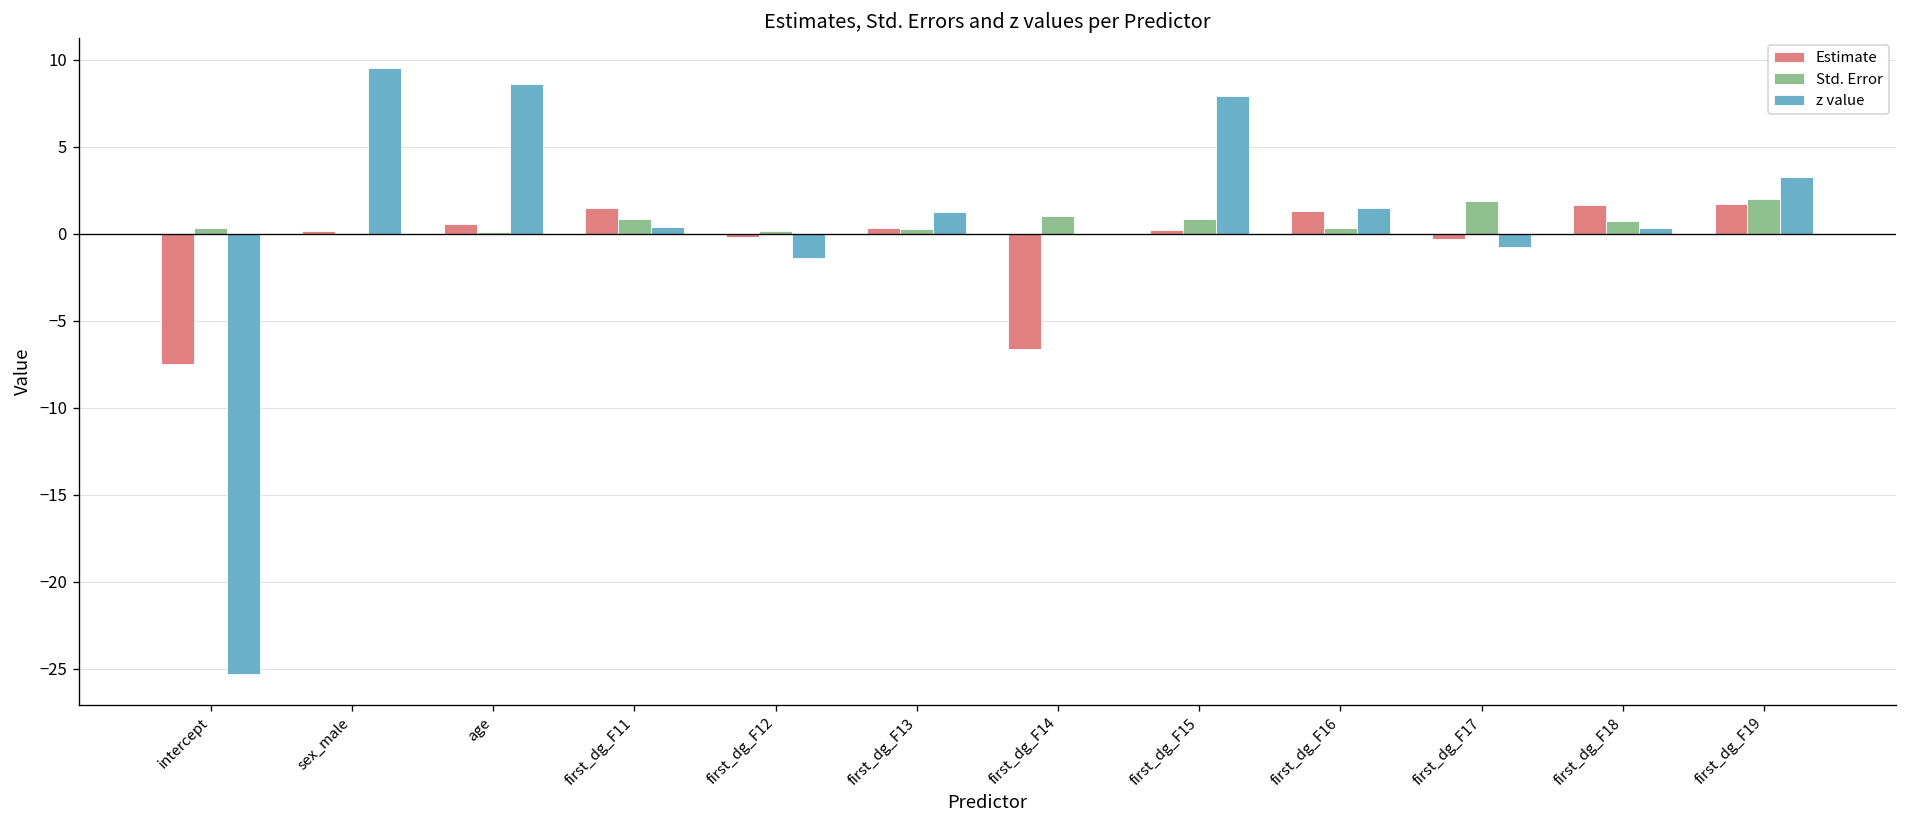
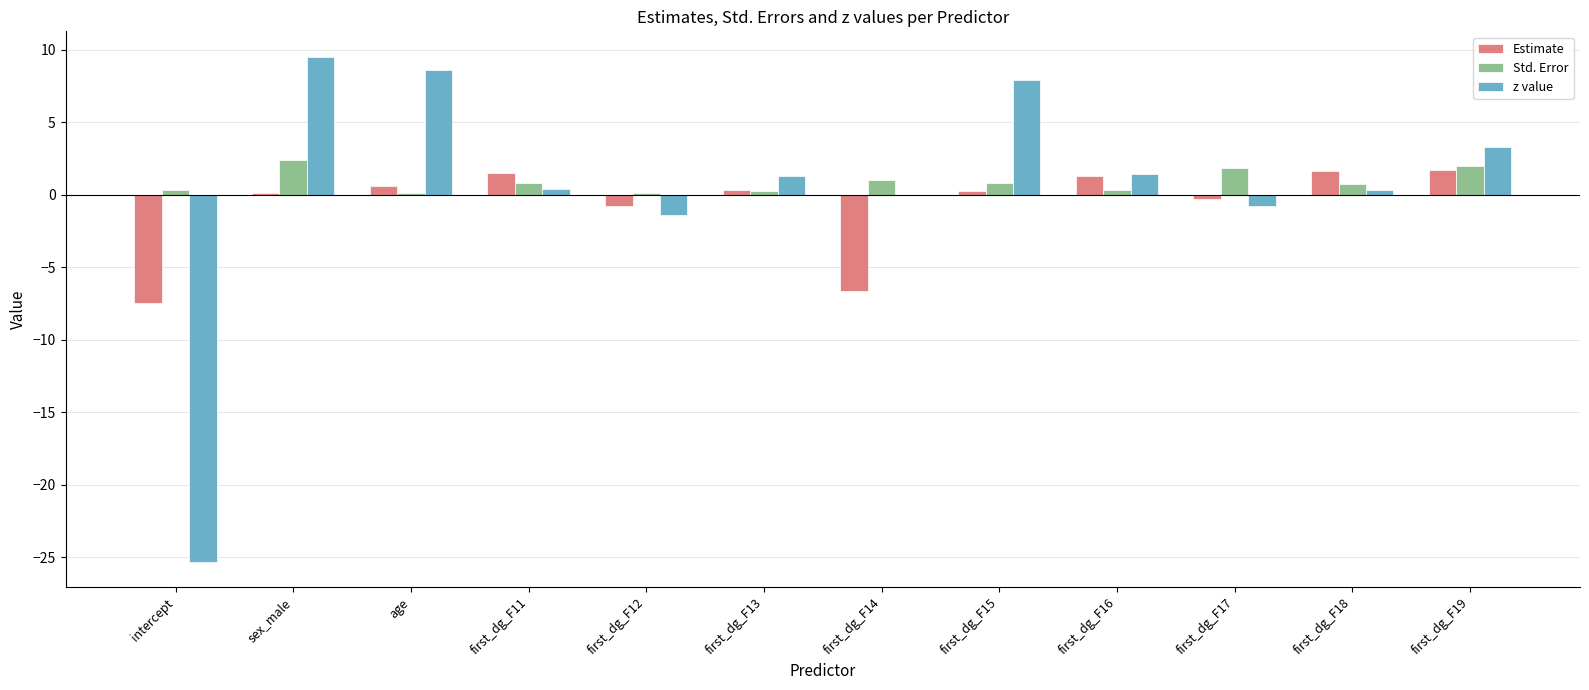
Std. Error, sex_male: 0.0 -> 2.4
Estimate, first_dg_F12: -0.2 -> -0.8
